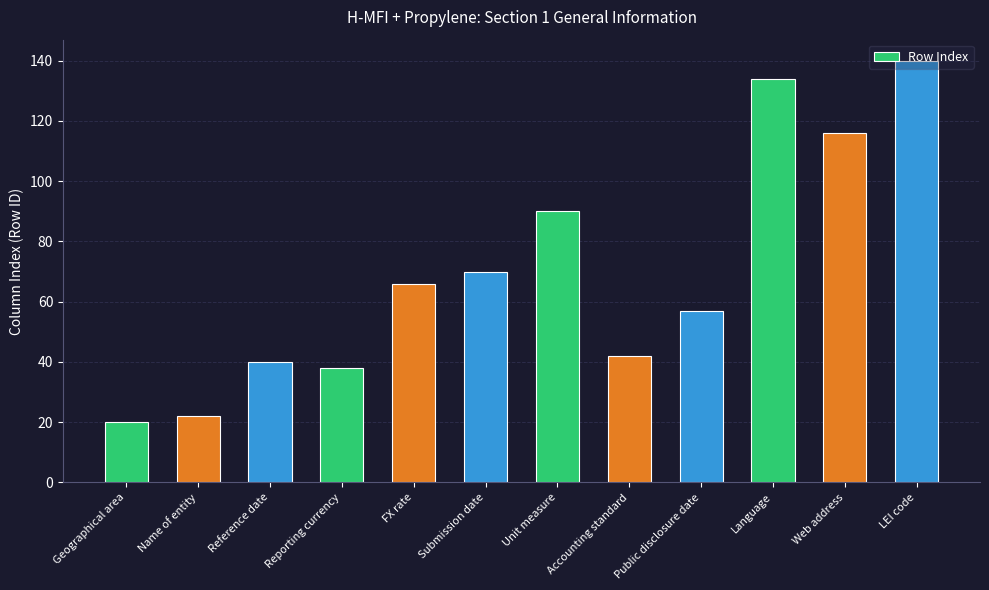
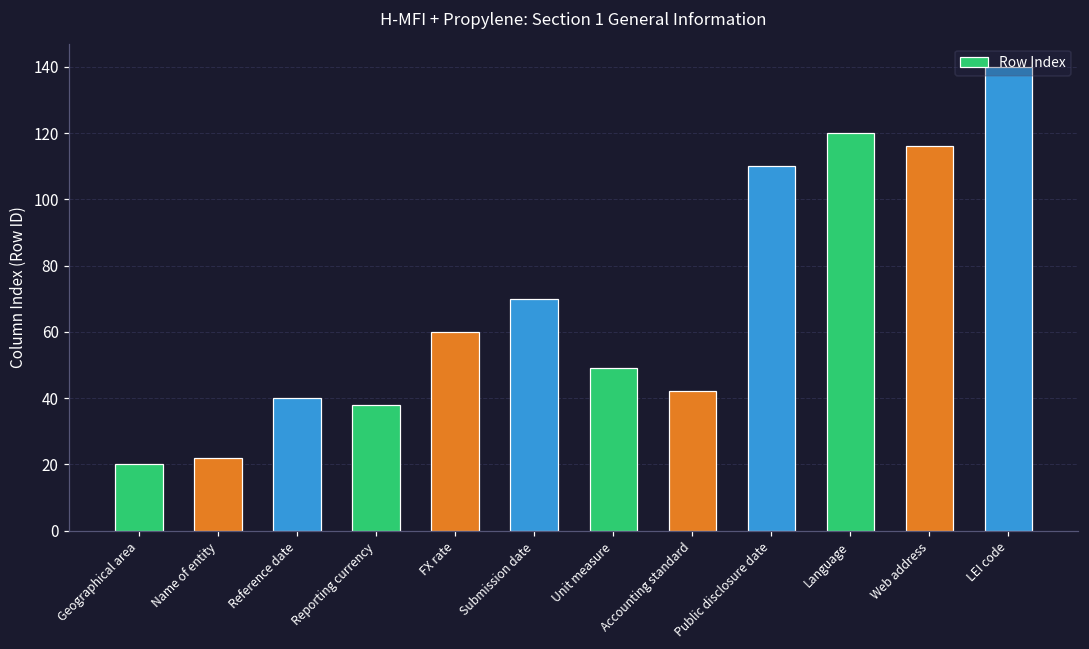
FX rate: 66 -> 60
Unit measure: 90 -> 49
Public disclosure date: 57 -> 110
Language: 134 -> 120
